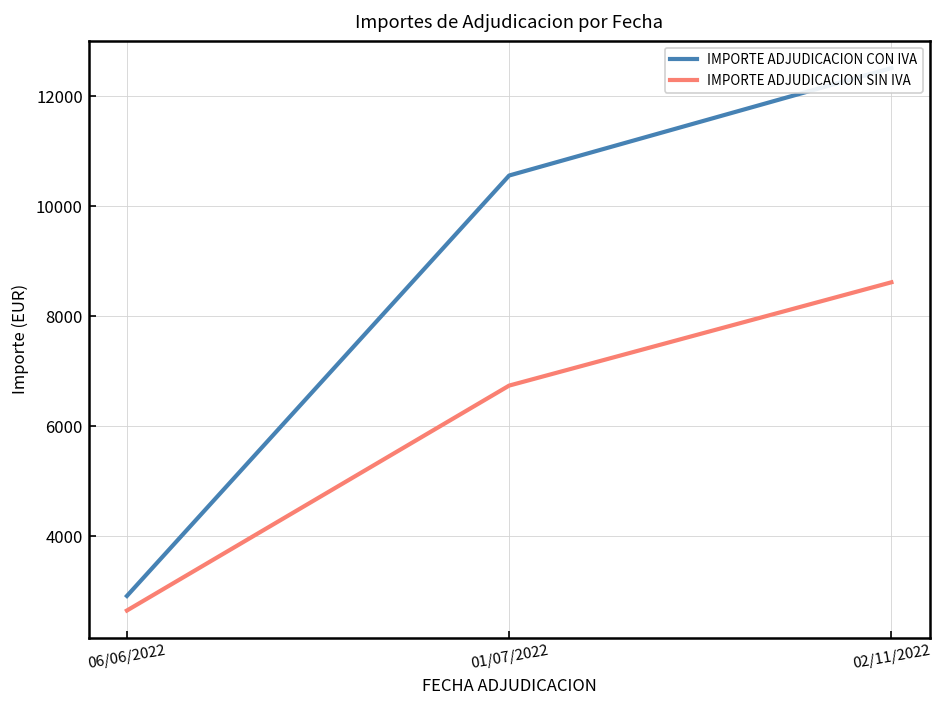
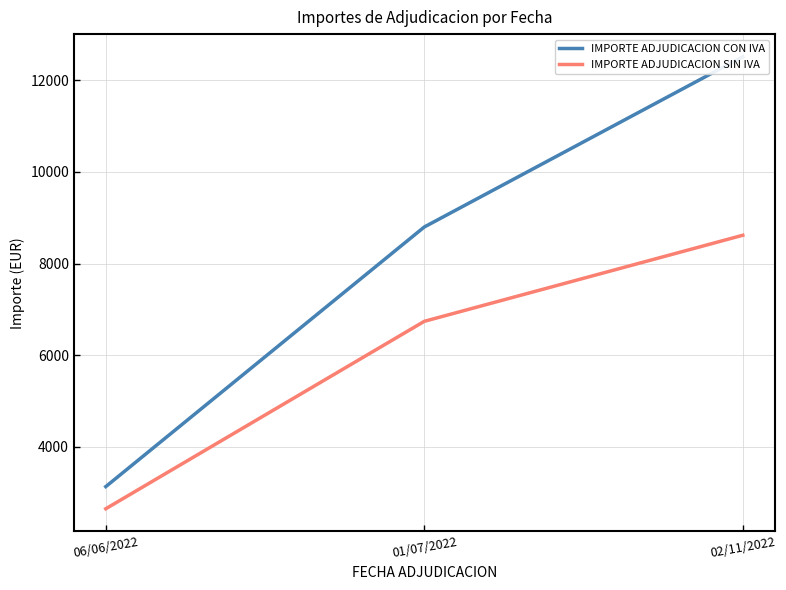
IMPORTE ADJUDICACION CON IVA, 06/06/2022: 2900 -> 3100
IMPORTE ADJUDICACION CON IVA, 01/07/2022: 10600 -> 8800
